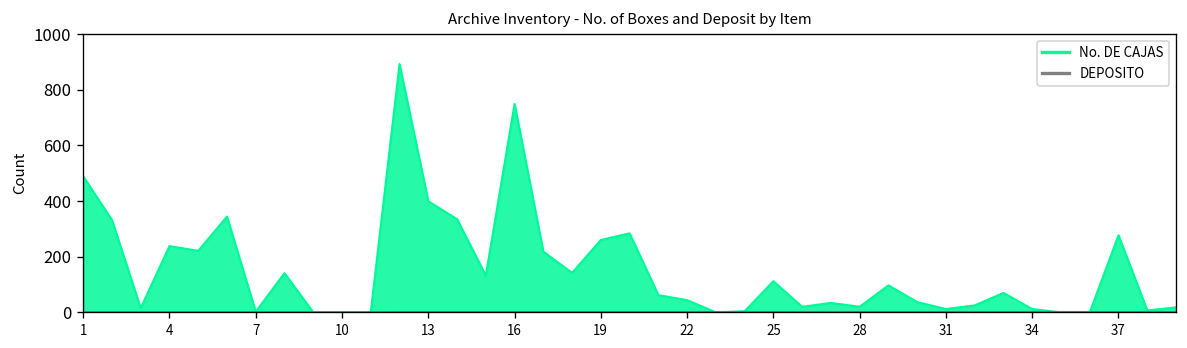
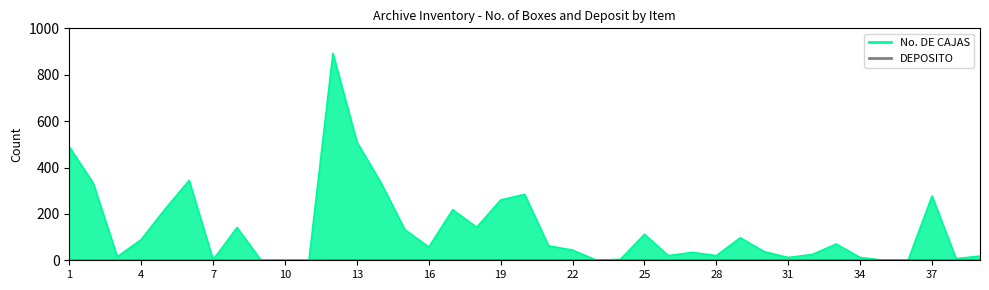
No. DE CAJAS, 4: 240 -> 90
No. DE CAJAS, 13: 400 -> 510
No. DE CAJAS, 16: 750 -> 60
